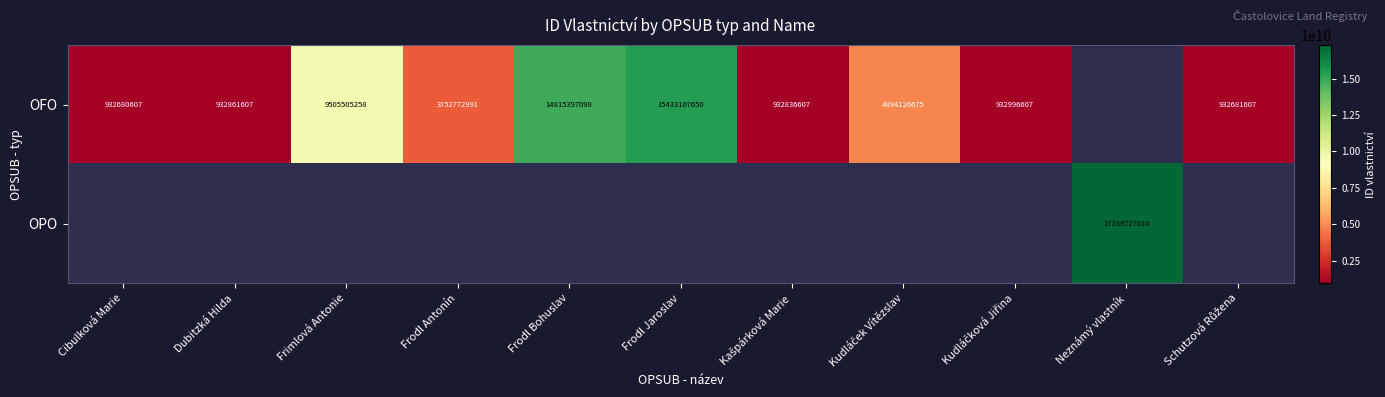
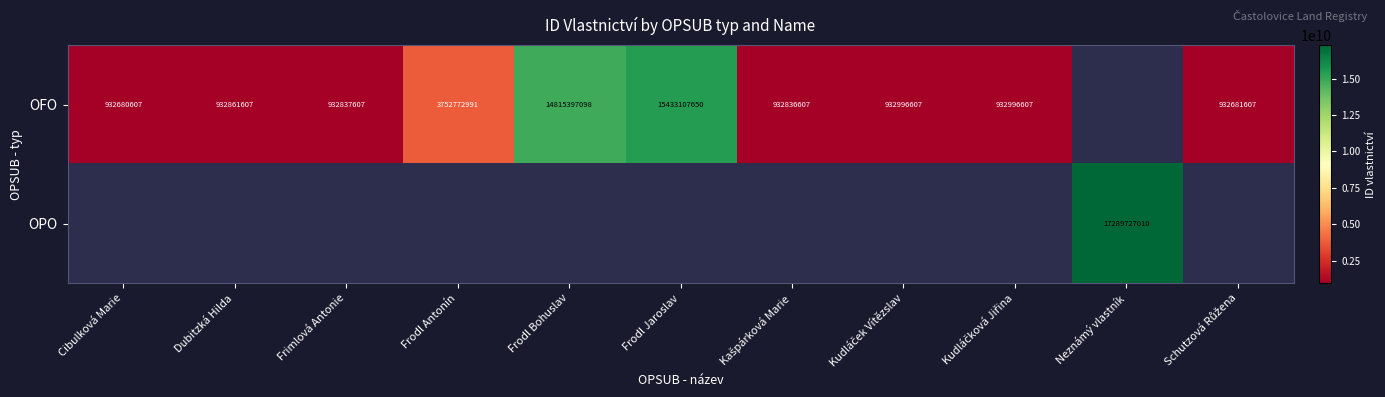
OFO, Frimlová Antonie: 9505505258 -> 932837607
OFO, Kudláček Vítězslav: 4894126675 -> 932996607
